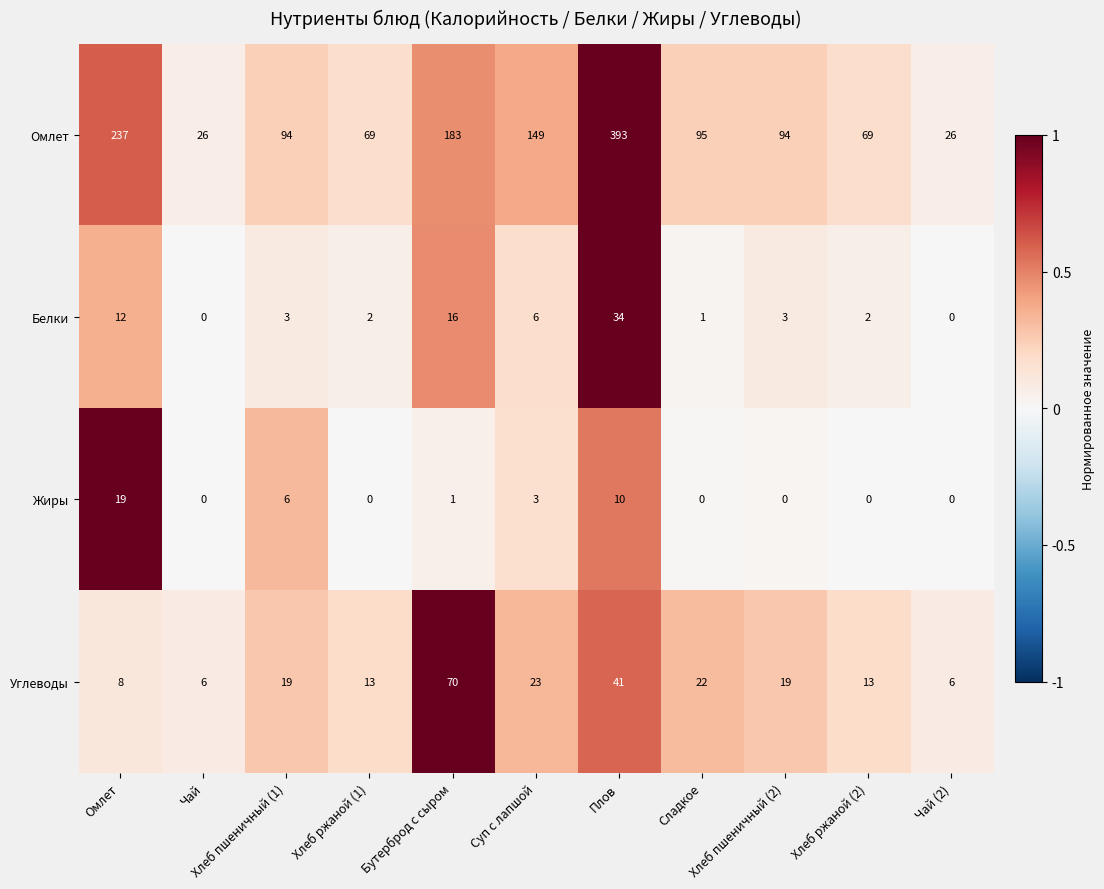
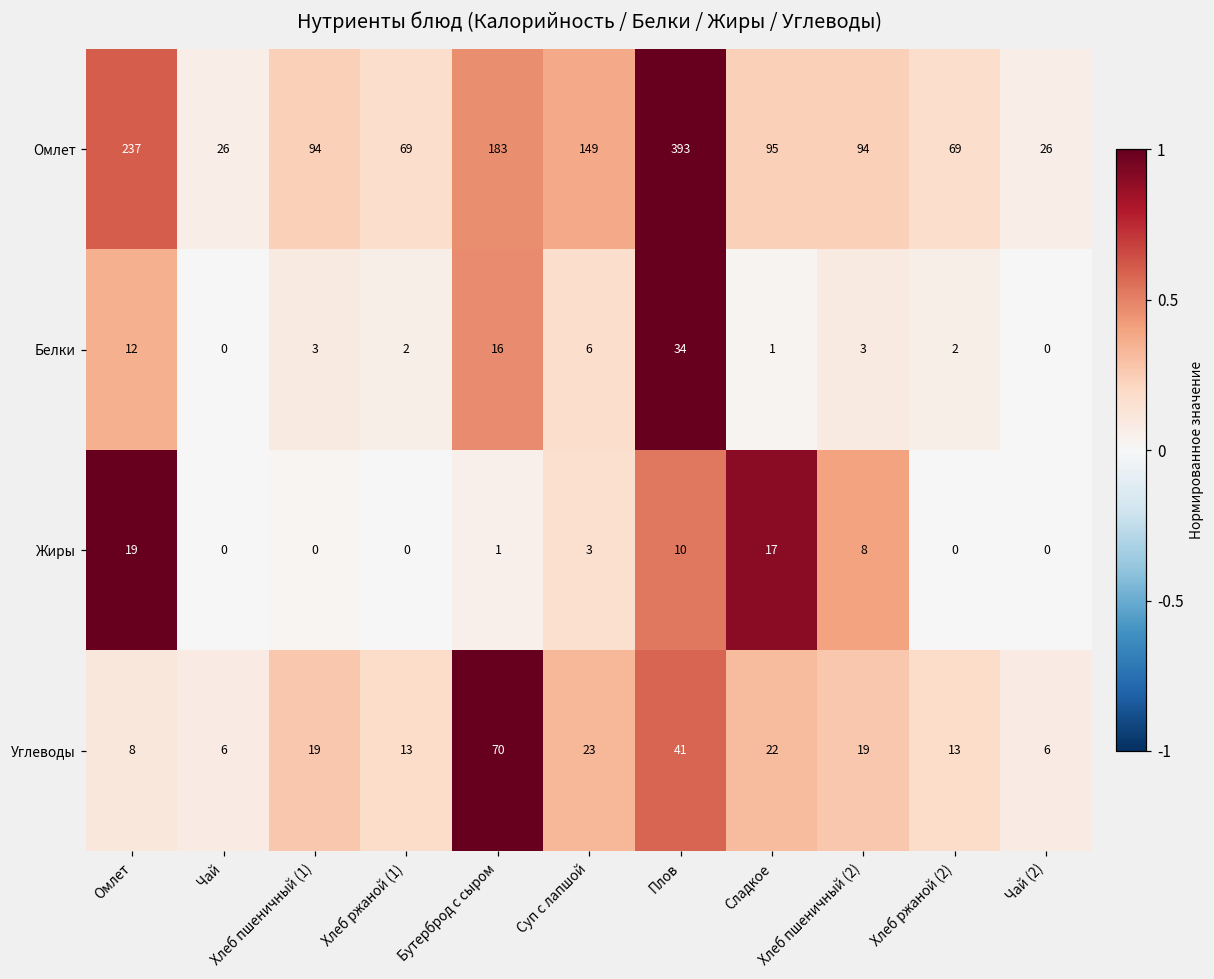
Жиры, Хлеб пшеничный (1): 6 -> 0
Жиры, Сладкое: 0 -> 17
Жиры, Хлеб пшеничный (2): 0 -> 8
